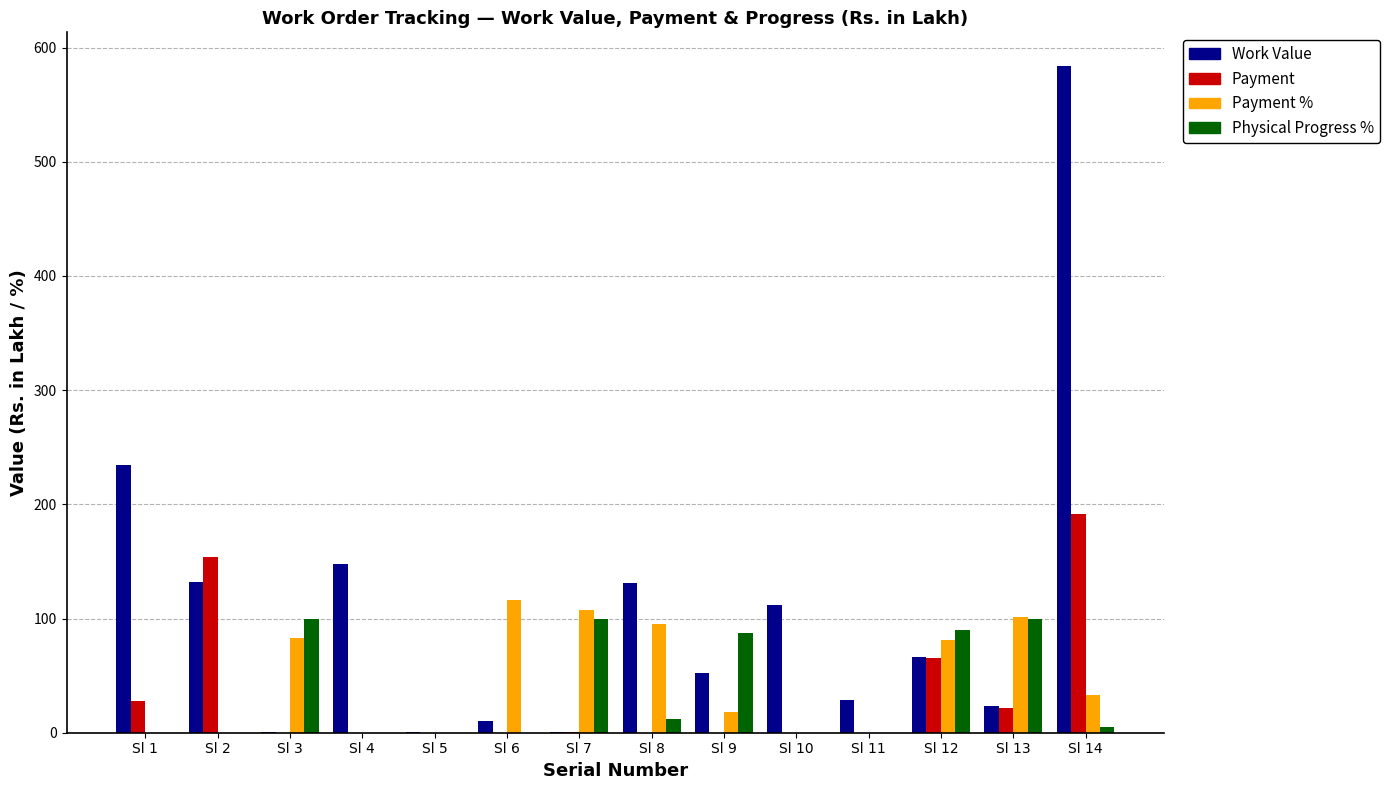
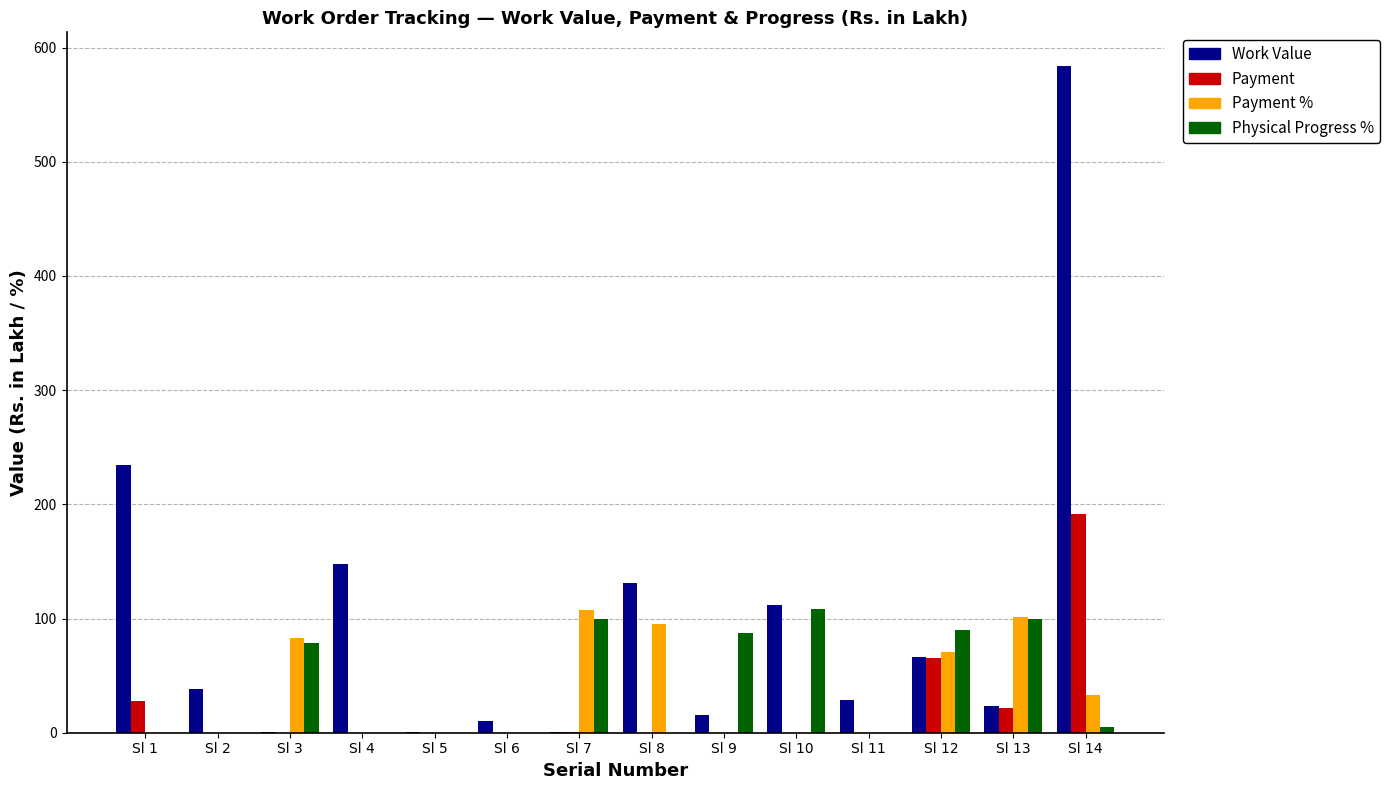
Work Value, Sl 2: 132 -> 38
Payment, Sl 2: 154 -> 0
Physical Progress %, Sl 3: 100 -> 79
Payment %, Sl 6: 116 -> 0
Physical Progress %, Sl 8: 12 -> 0
Work Value, Sl 9: 53 -> 15
Payment %, Sl 9: 18 -> 0
Physical Progress %, Sl 10: 0 -> 108
Payment %, Sl 12: 81 -> 71
